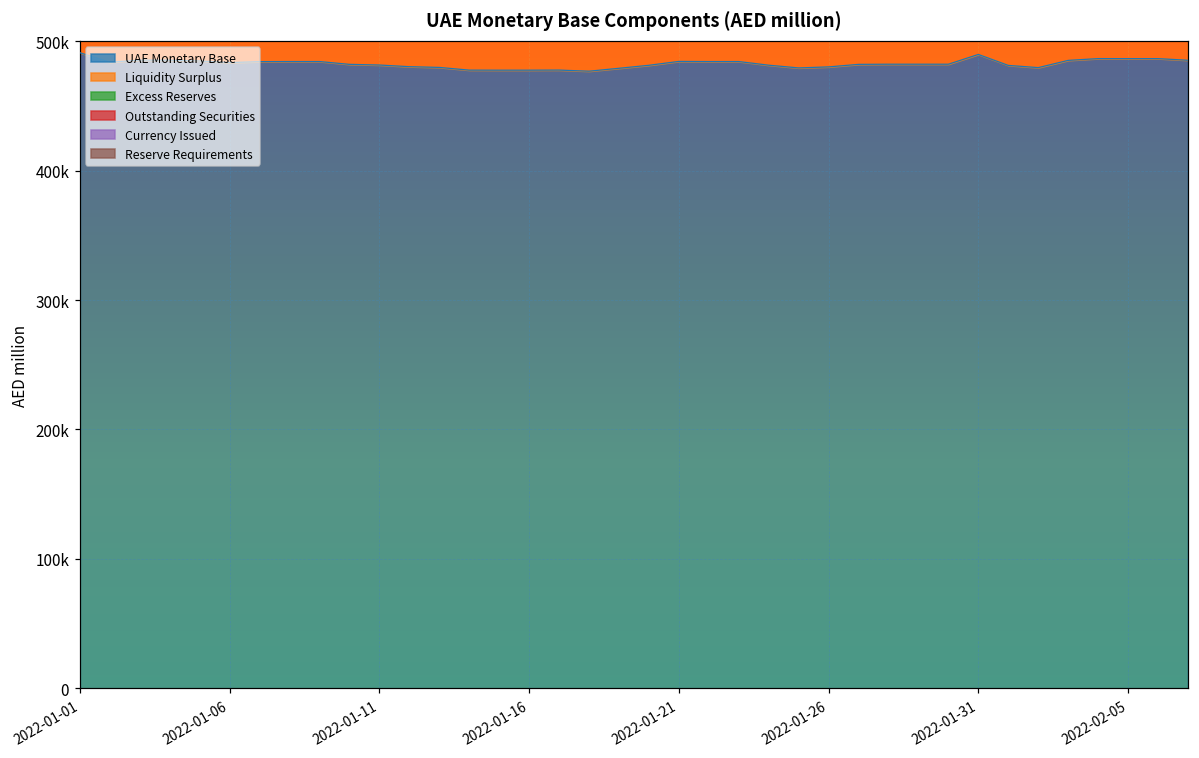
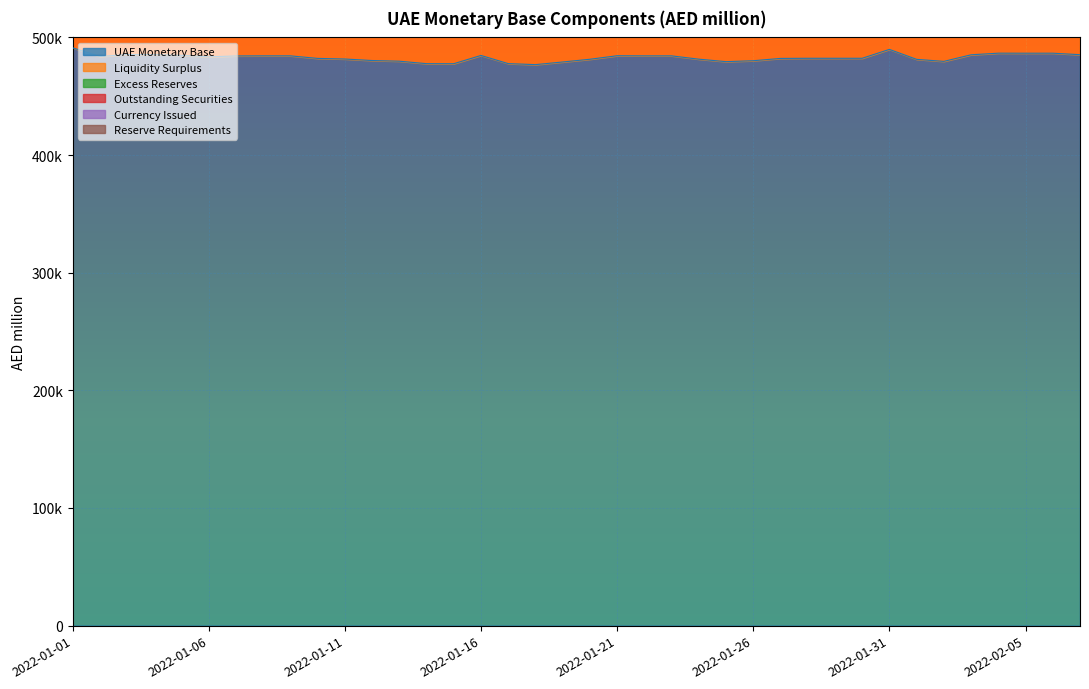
UAE Monetary Base, 2022-01-16: 478000 -> 485000
